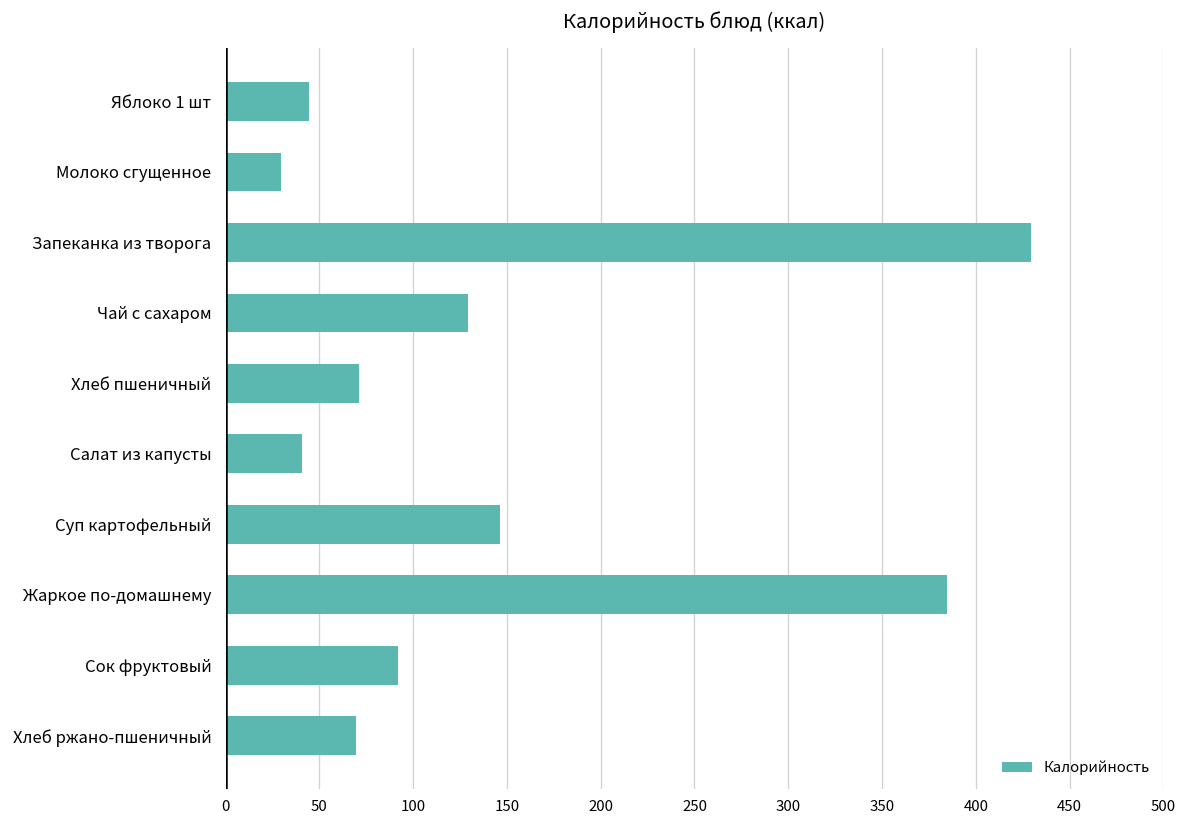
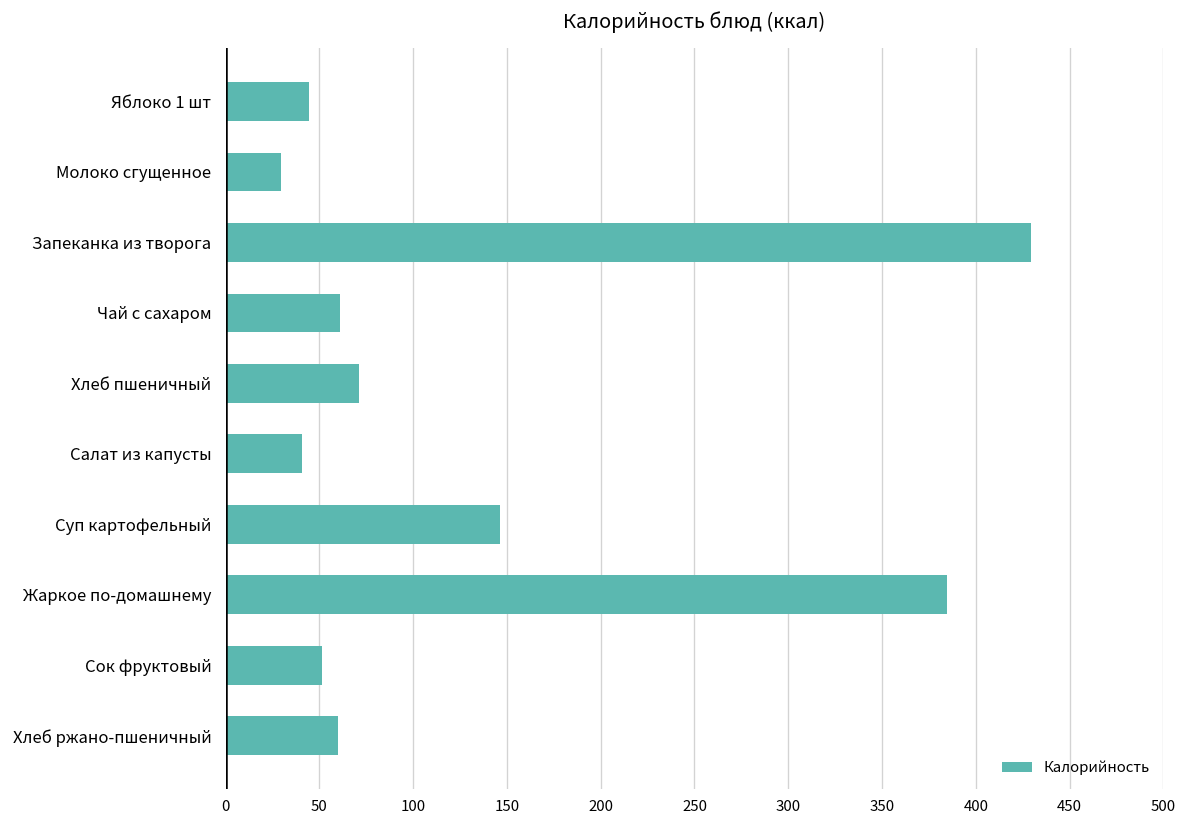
Чай с сахаром: 129 -> 61
Сок фруктовый: 92 -> 52
Хлеб ржано-пшеничный: 70 -> 60
